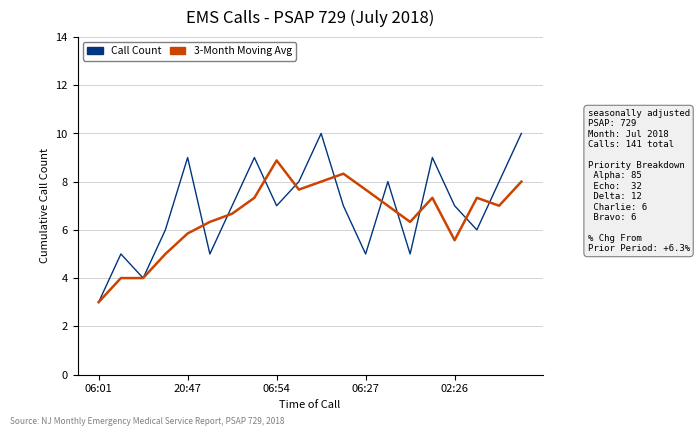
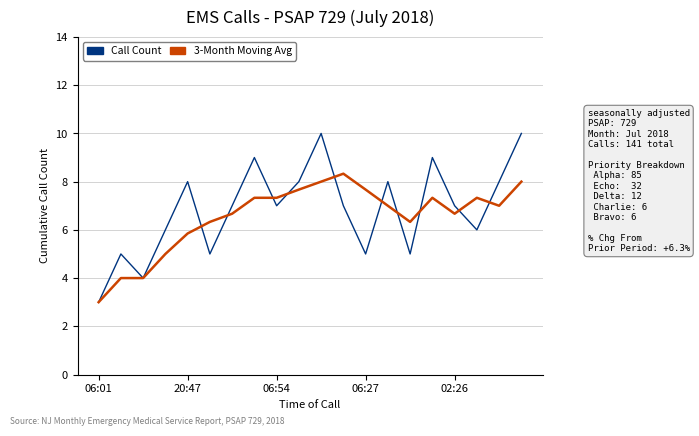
Call Count, 20:47: 9 -> 8
3-Month Moving Avg, 06:54: 8.9 -> 7.3
3-Month Moving Avg, 02:26: 5.6 -> 6.7
